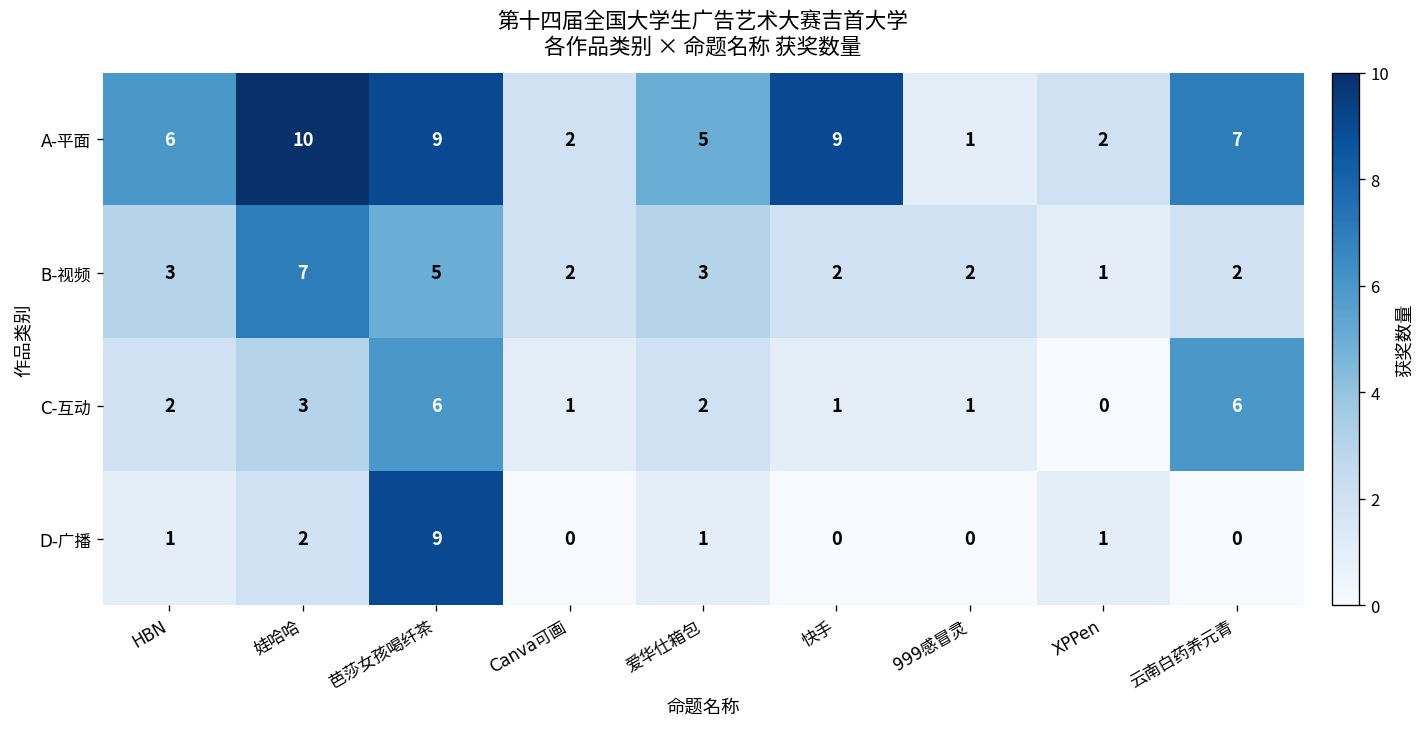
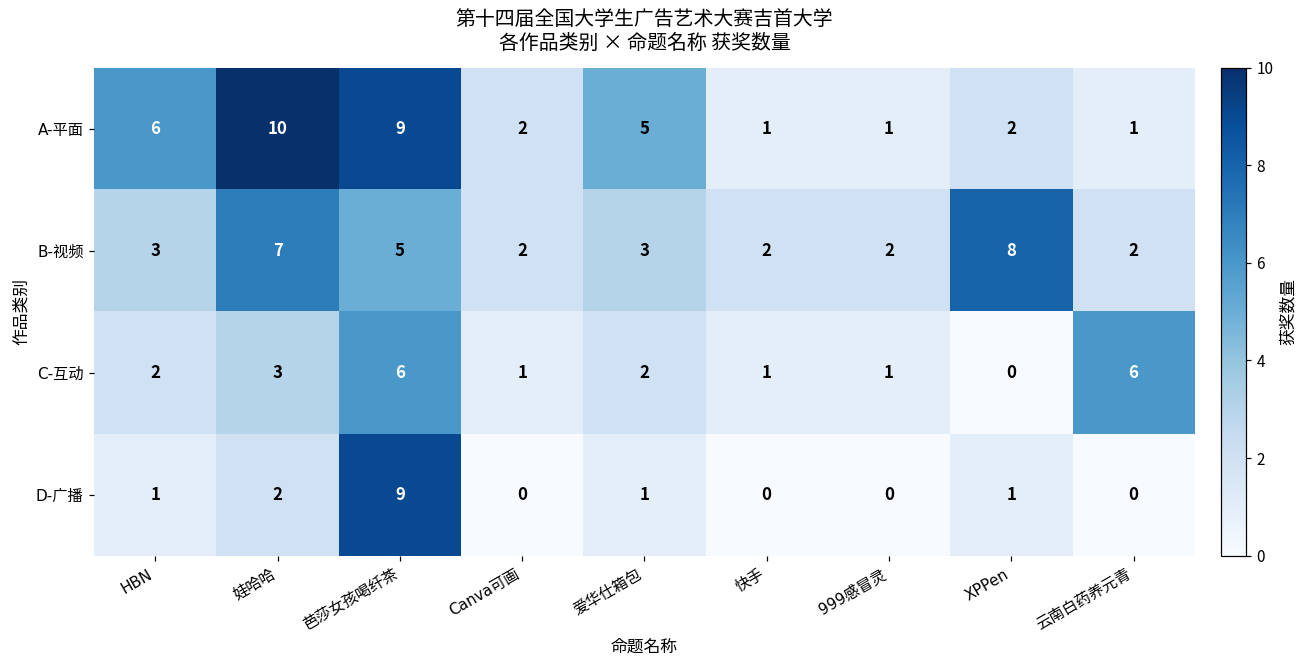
A-平面, 快手: 9 -> 1
A-平面, 云南白药养元青: 7 -> 1
B-视频, XPPen: 1 -> 8
